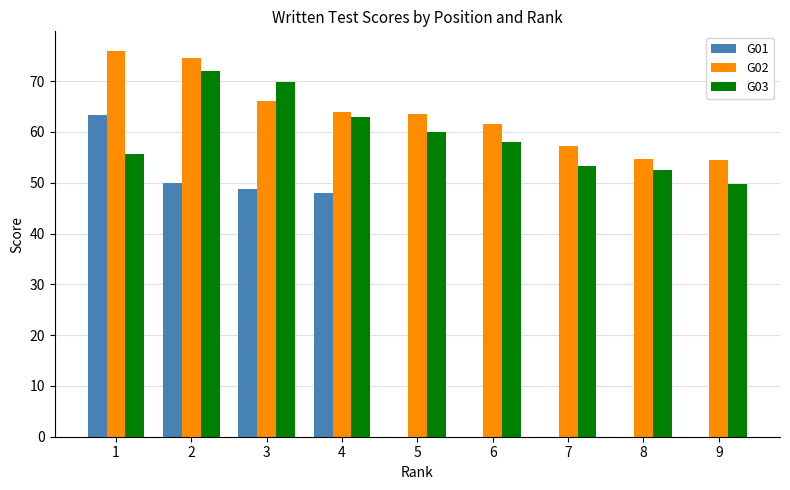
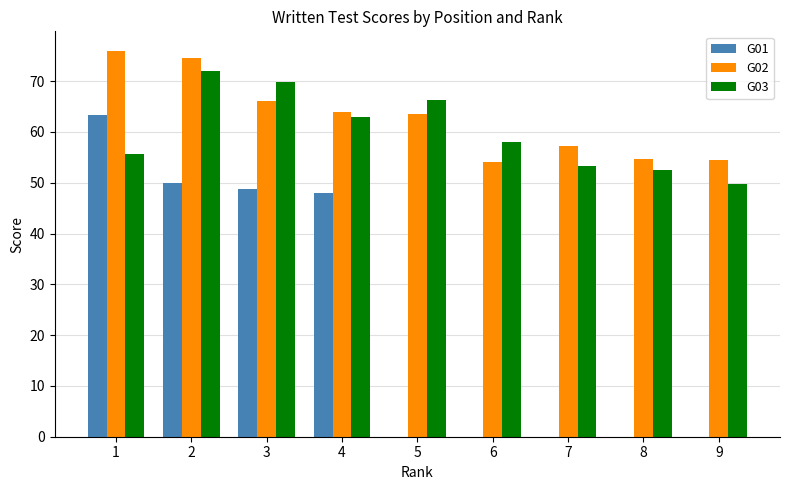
G03, 5: 60 -> 66
G02, 6: 62 -> 54
